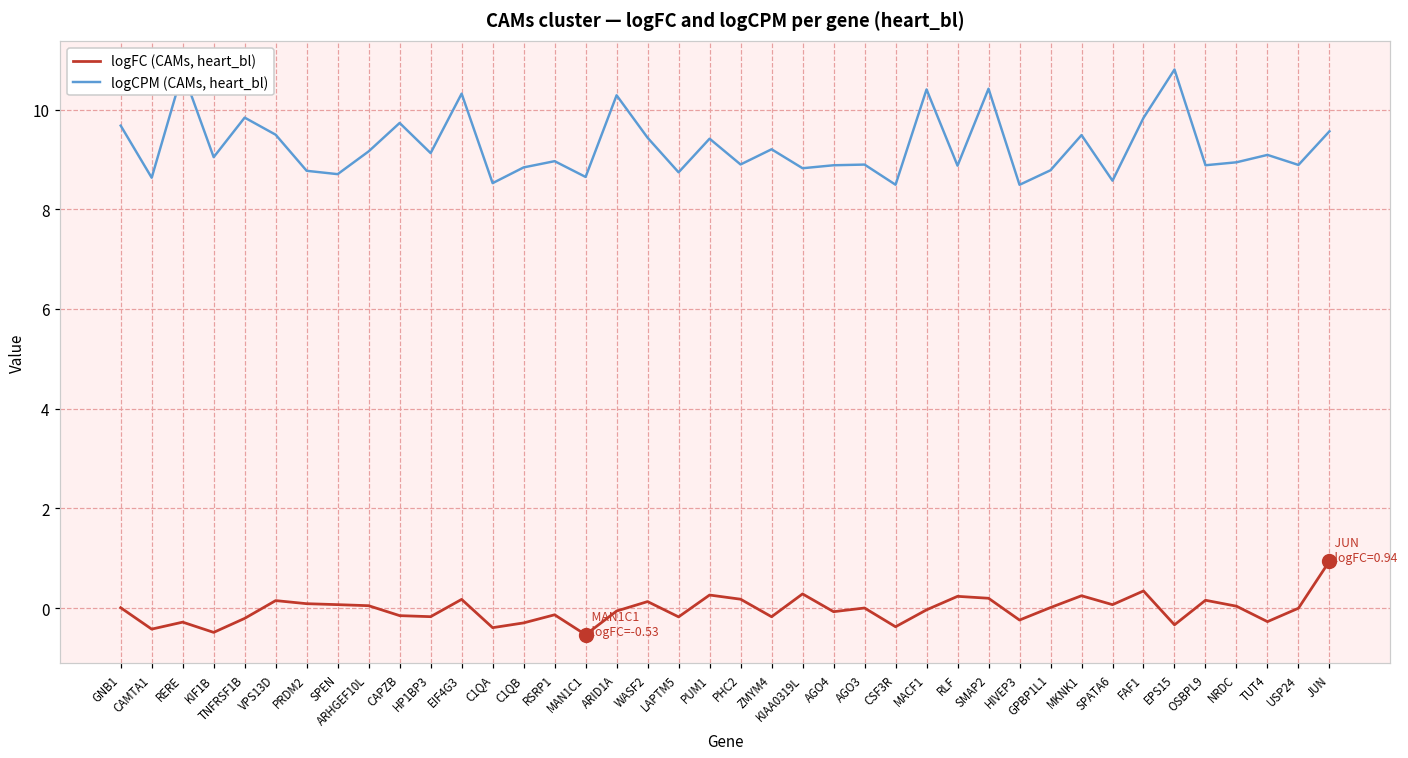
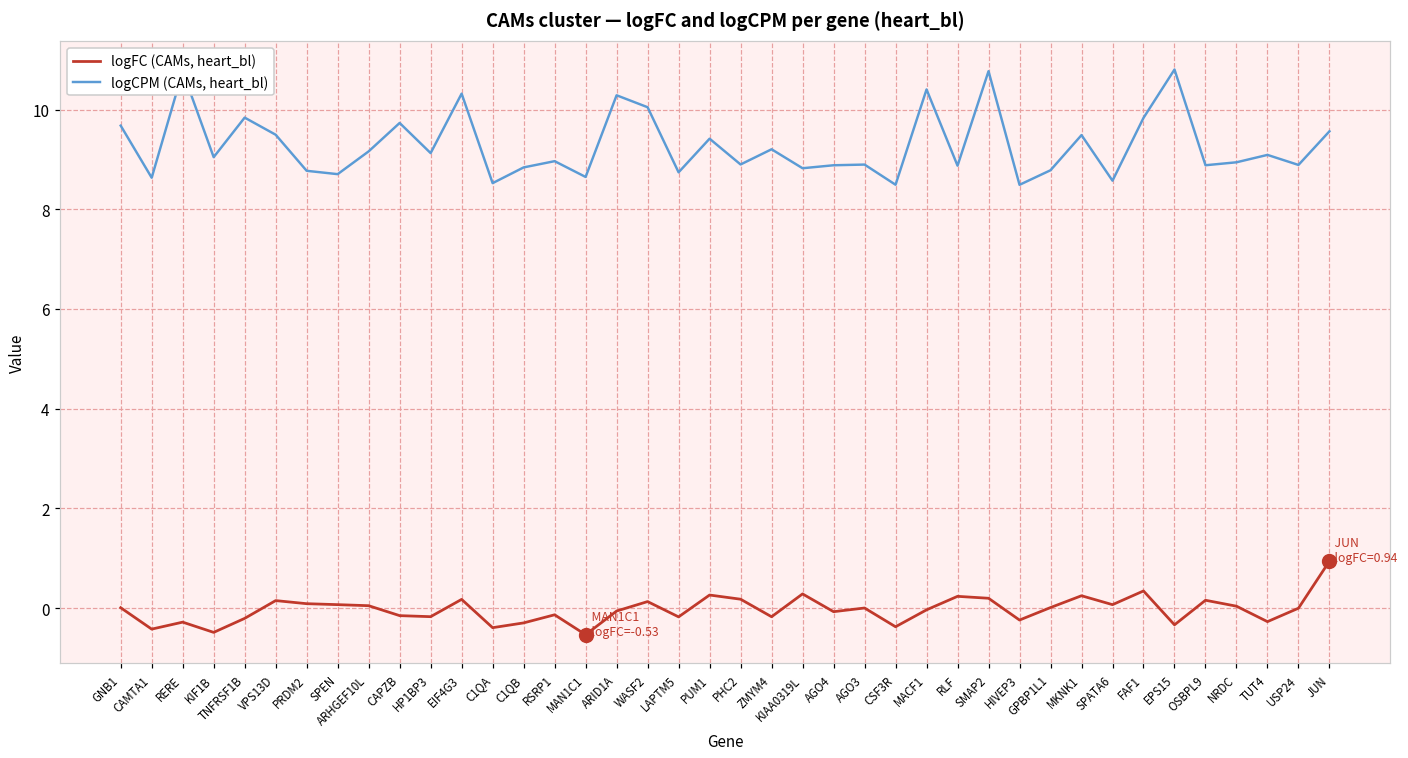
logCPM (CAMs, heart_bl), WASF2: 9.4 -> 10.0
logCPM (CAMs, heart_bl), SMAP2: 10.4 -> 10.8
